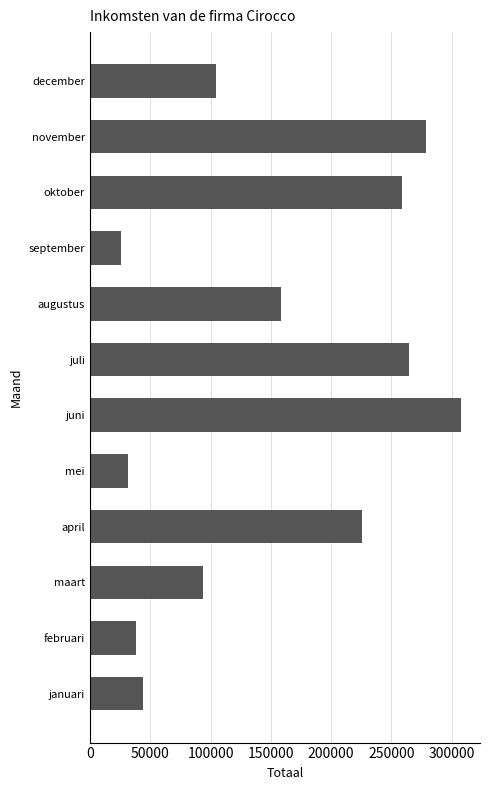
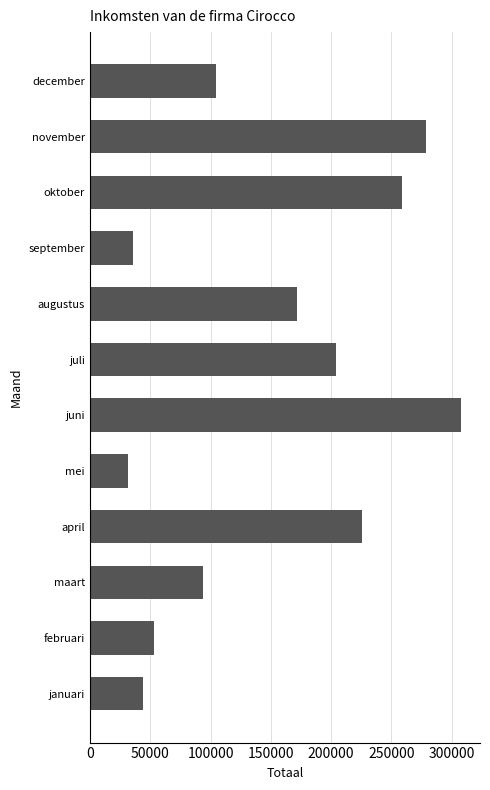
september: 26000 -> 36000
augustus: 158000 -> 172000
juli: 264000 -> 204000
februari: 38000 -> 53000
